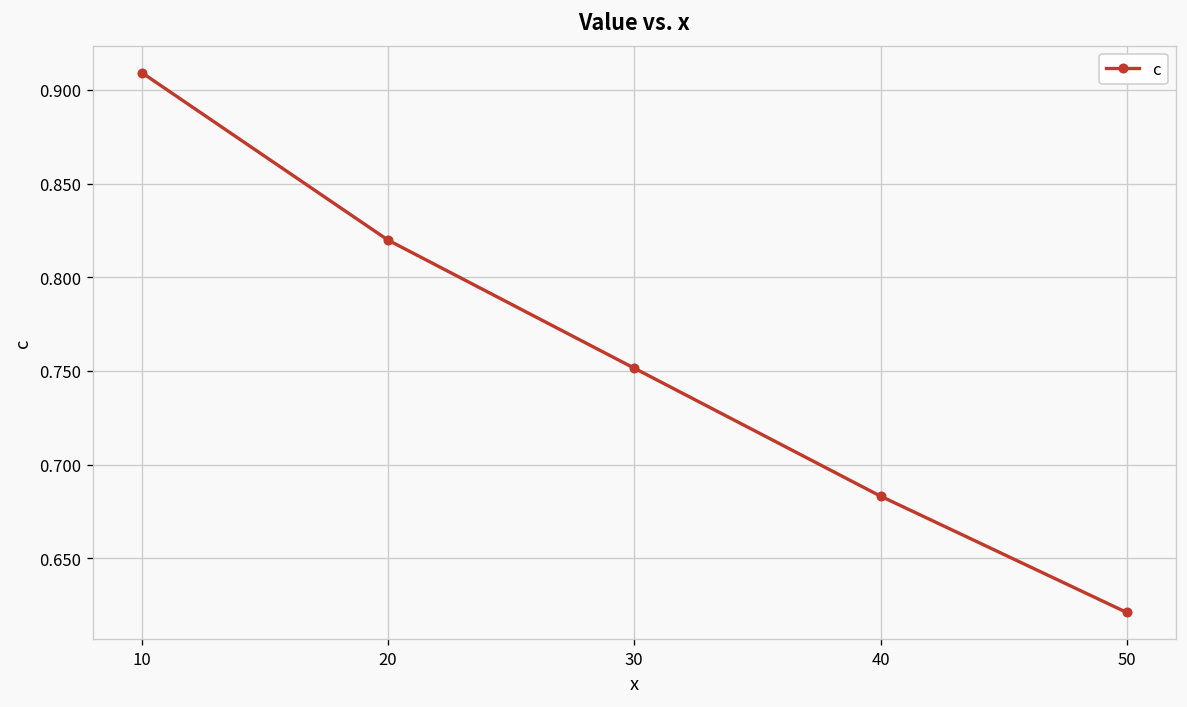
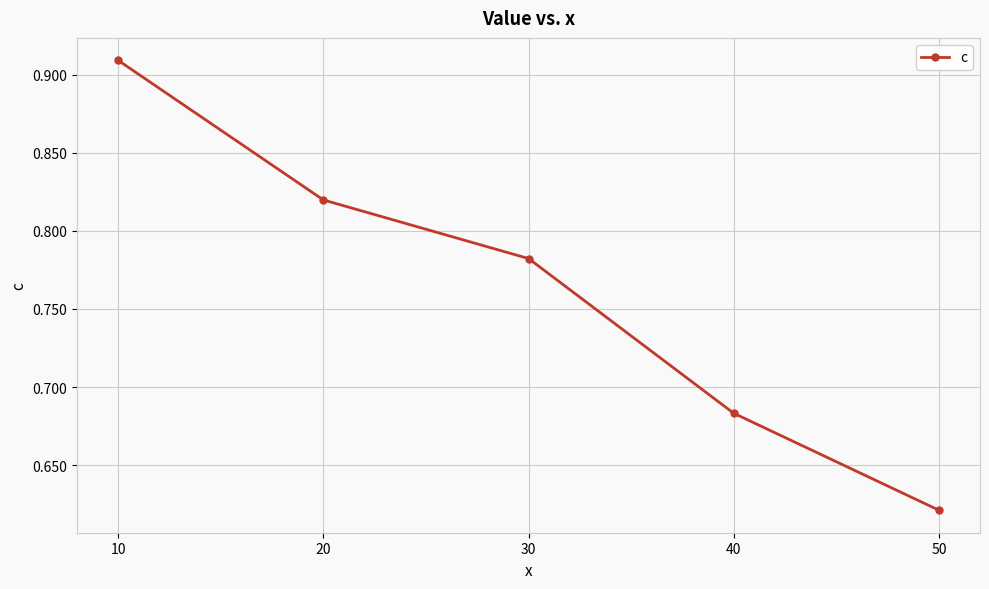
30: 0.751 -> 0.782
